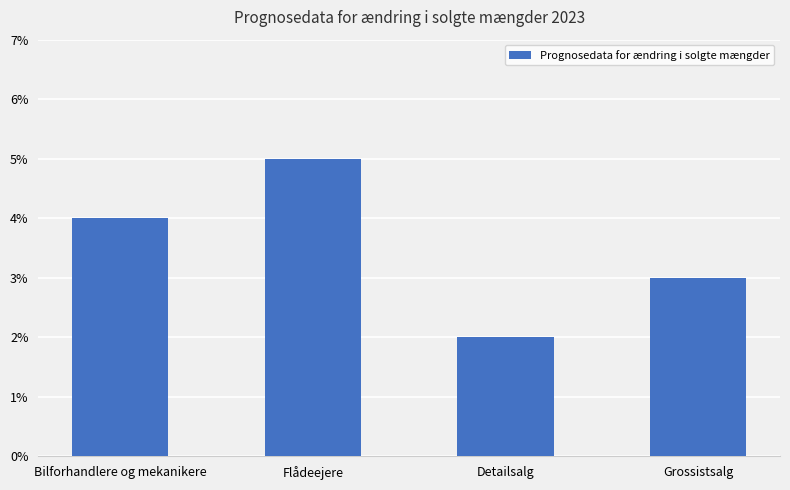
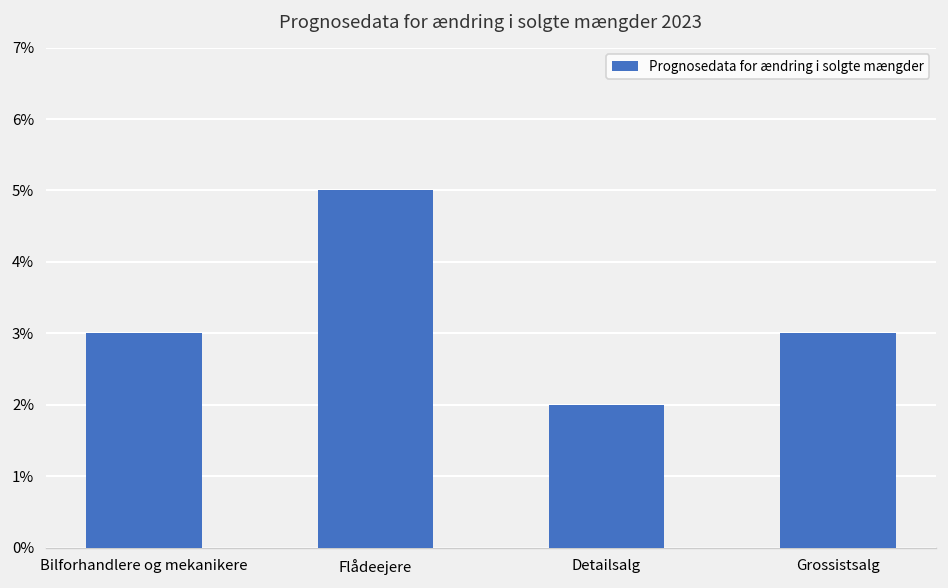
Bilforhandlere og mekanikere: 4.0% -> 3.0%
